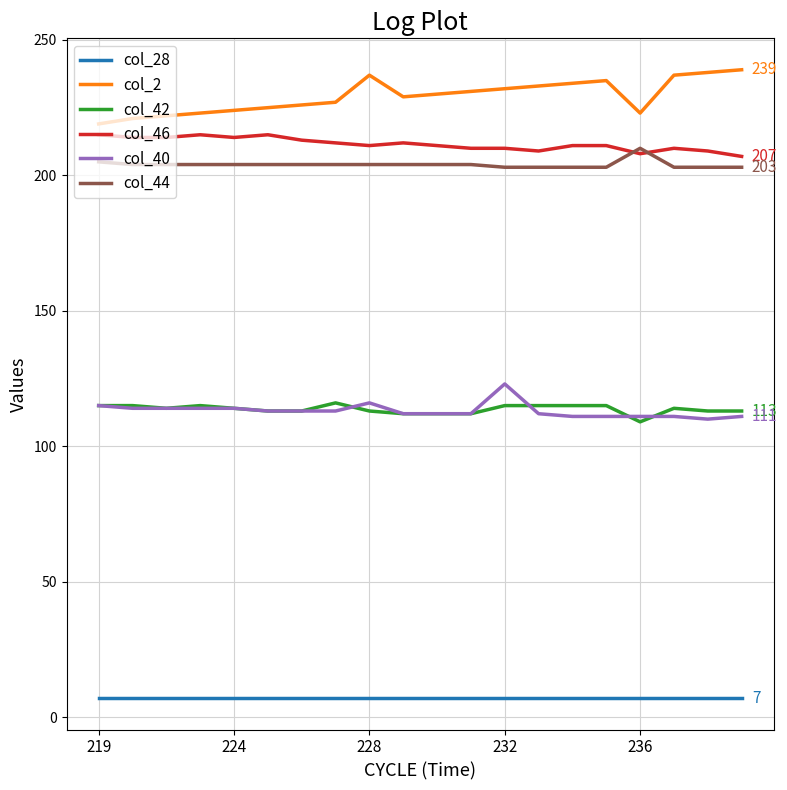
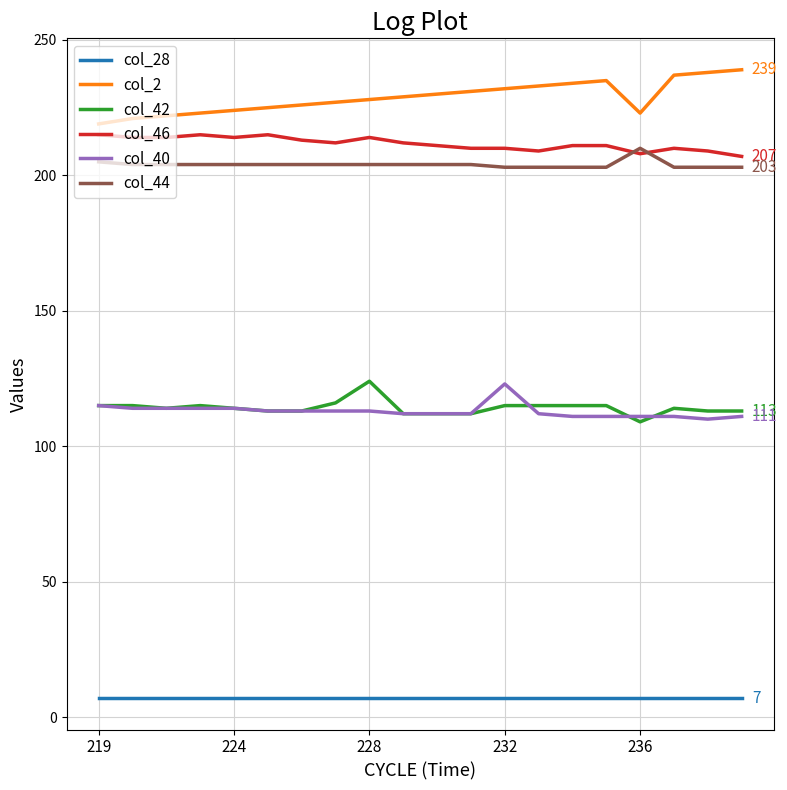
col_2, 228: 237 -> 228
col_42, 228: 113 -> 124
col_46, 228: 211 -> 214
col_40, 228: 116 -> 113
